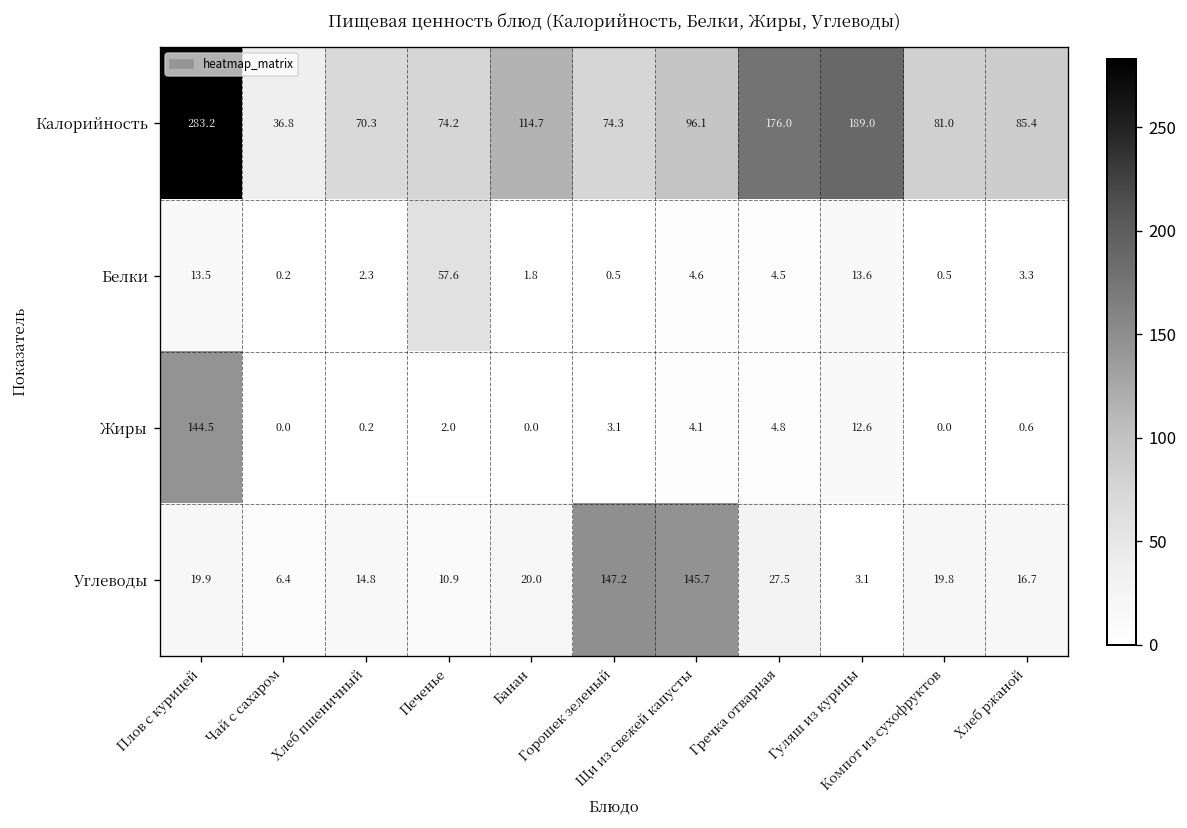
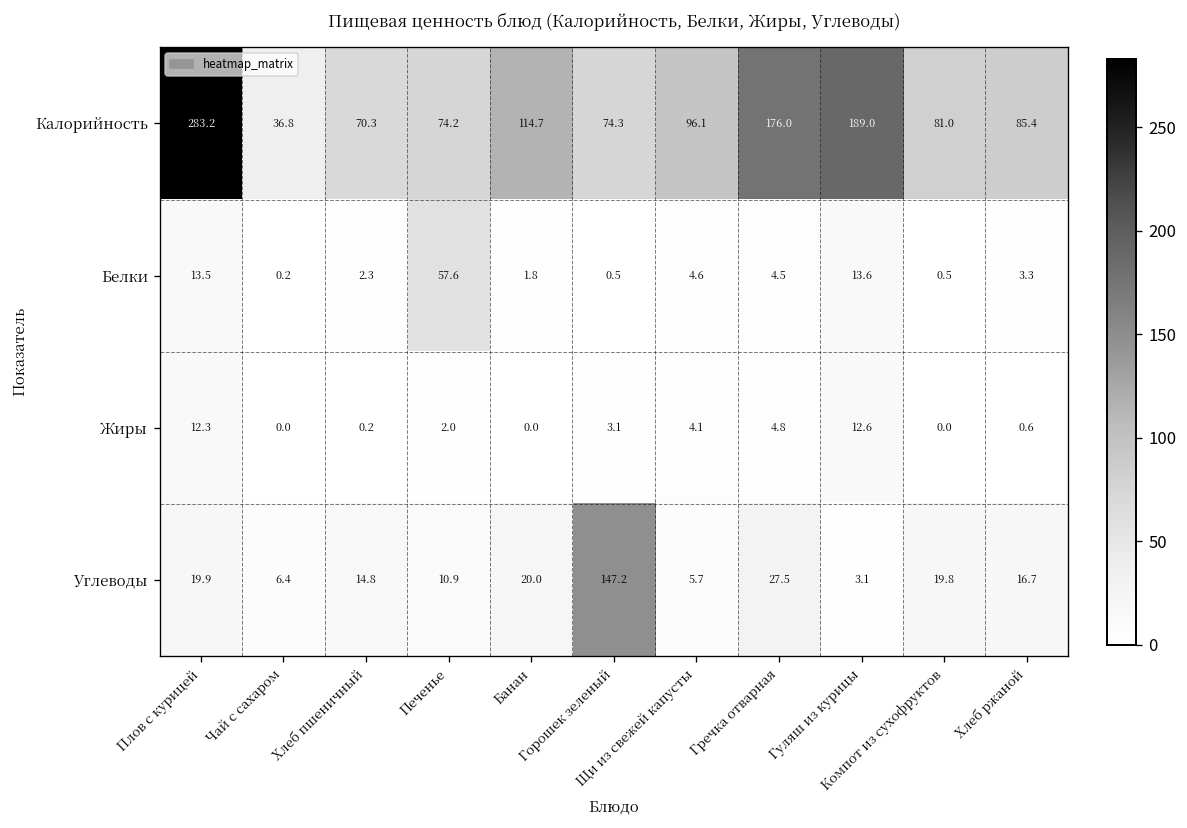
Жиры, Плов с курицей: 144.5 -> 12.3
Углеводы, Щи из свежей капусты: 145.7 -> 5.7
